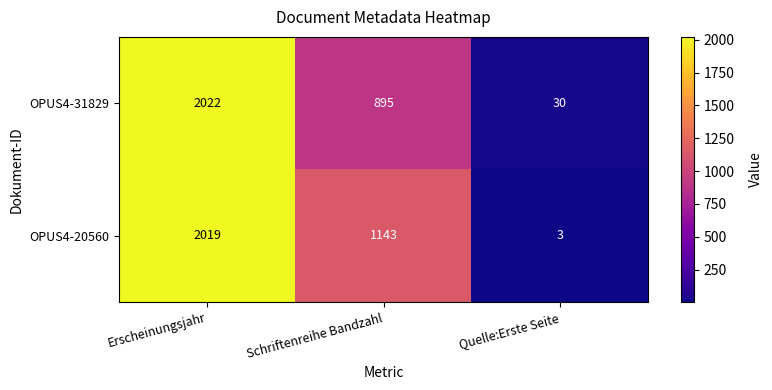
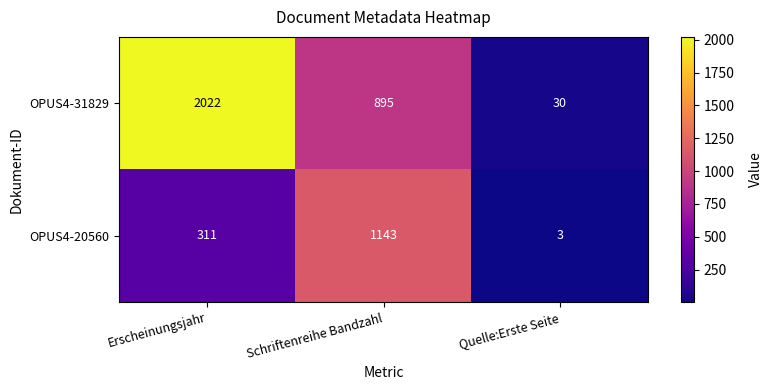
OPUS4-20560, Erscheinungsjahr: 2019 -> 311
